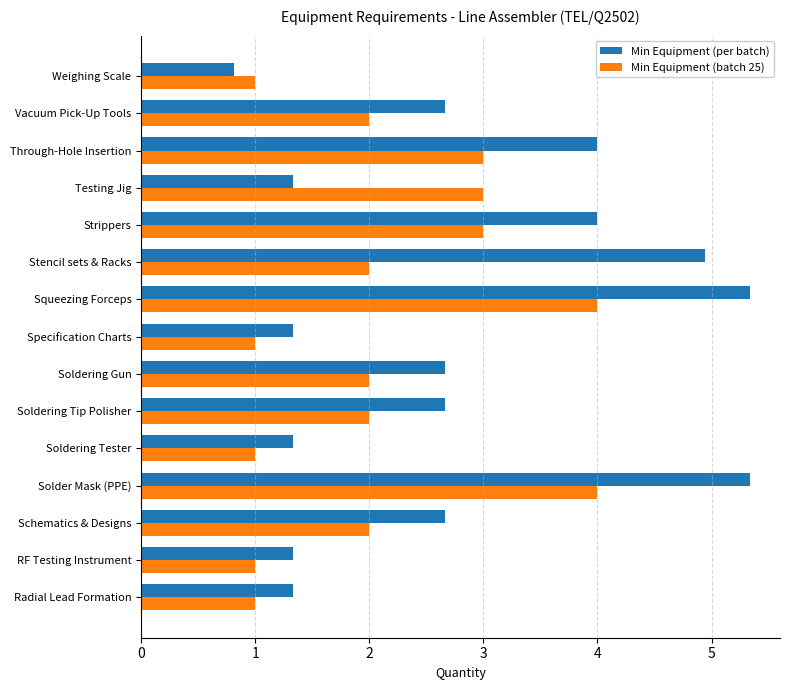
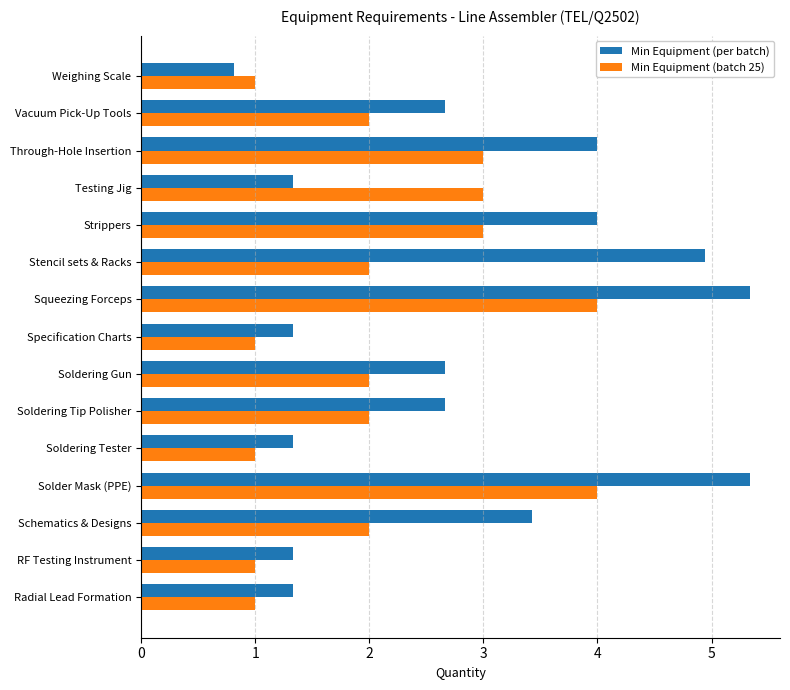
Min Equipment (per batch), Schematics & Designs: 2.67 -> 3.43
